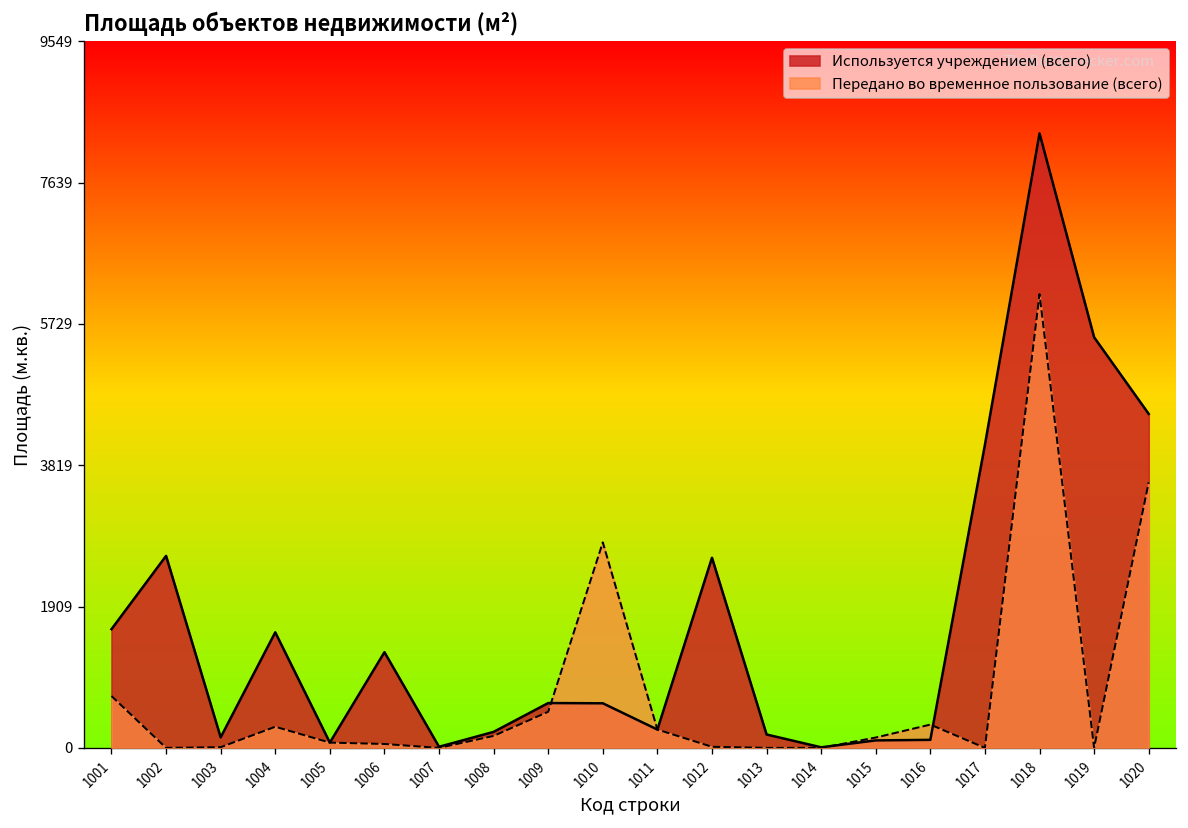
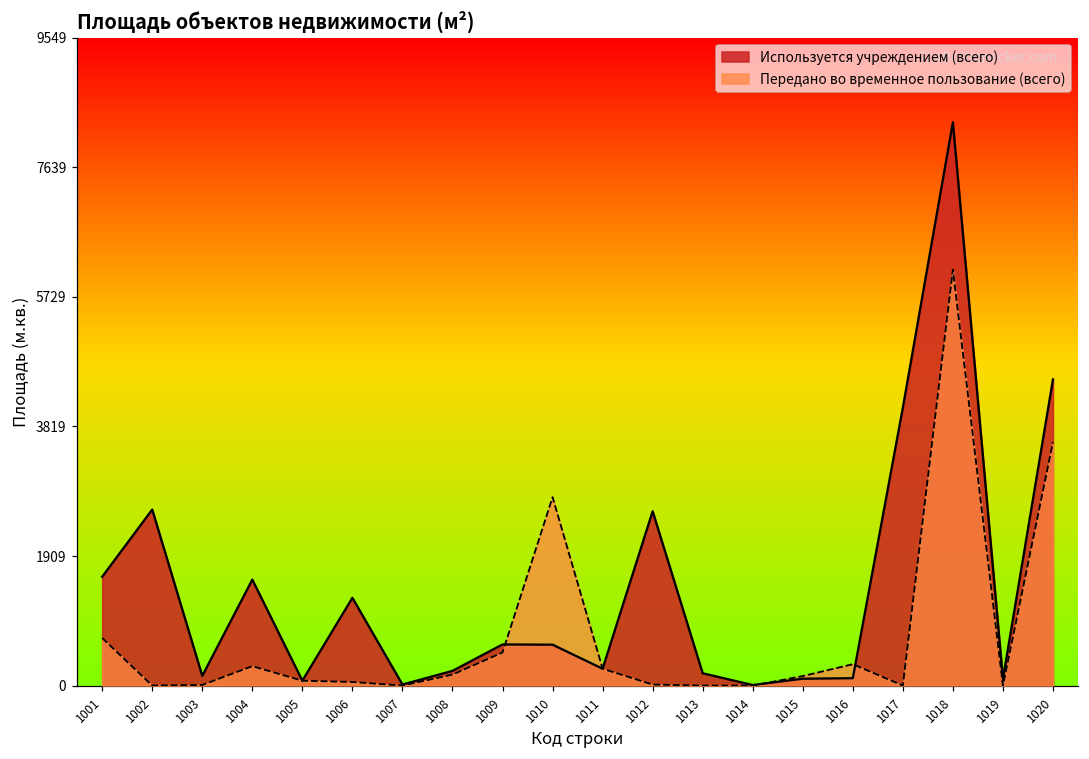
Используется учреждением (всего), 1019: 5500 -> 100
